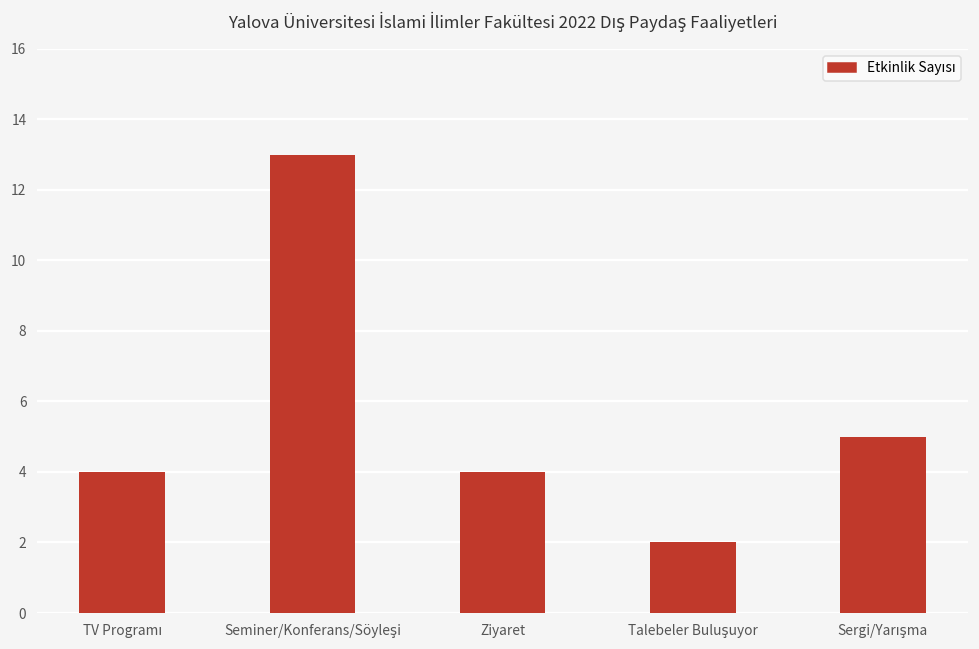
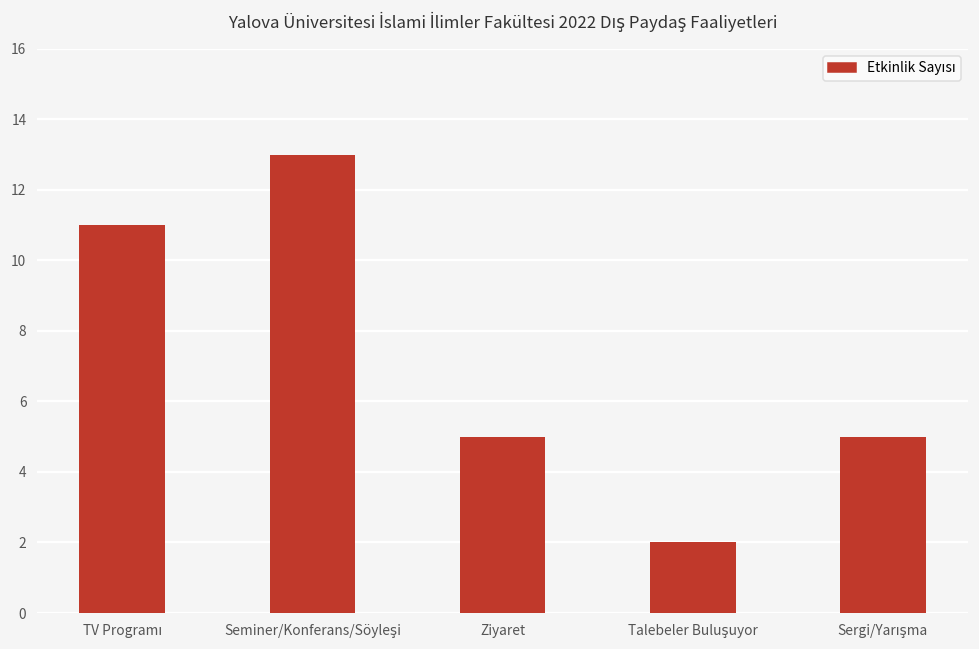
TV Programı: 4 -> 11
Ziyaret: 4 -> 5
